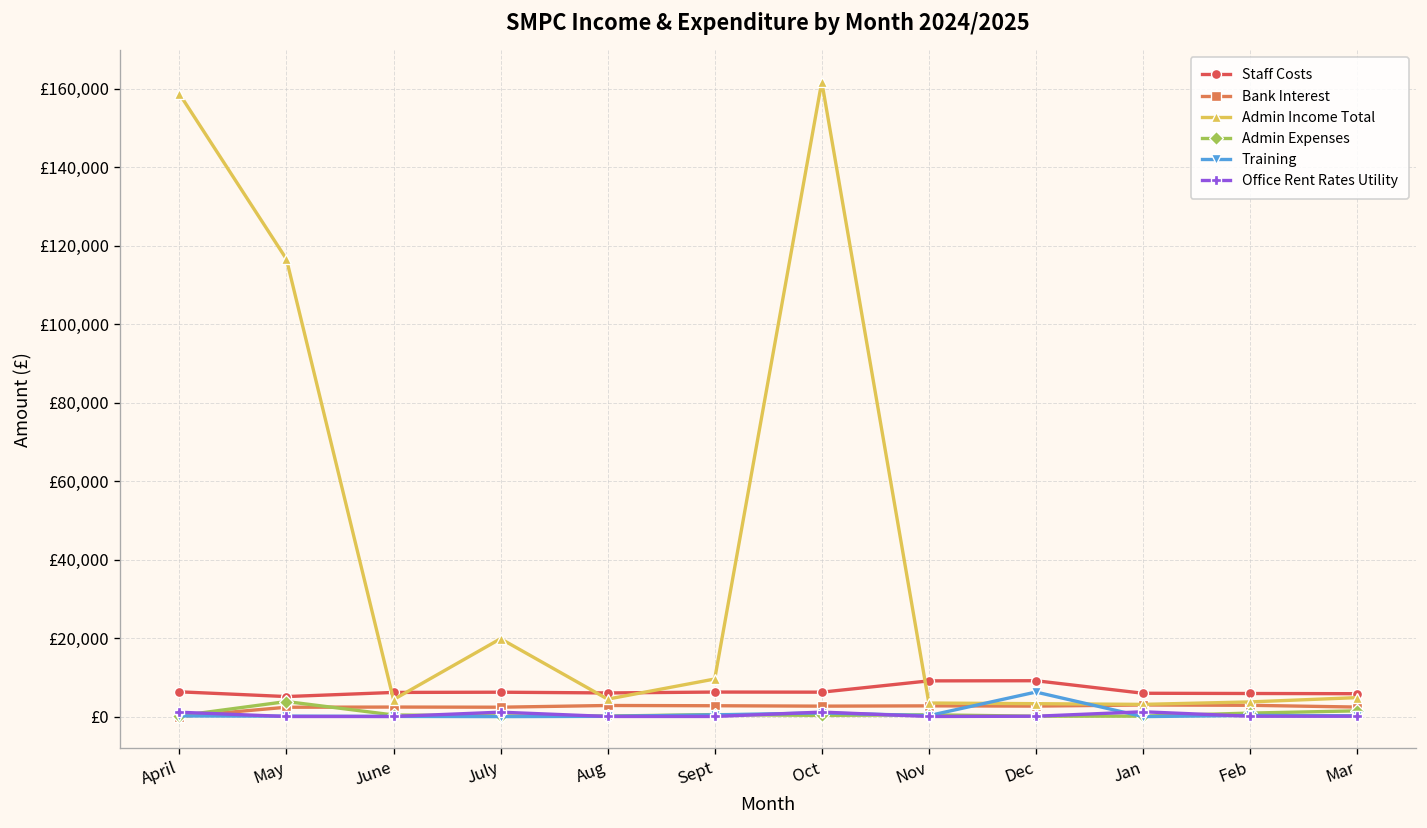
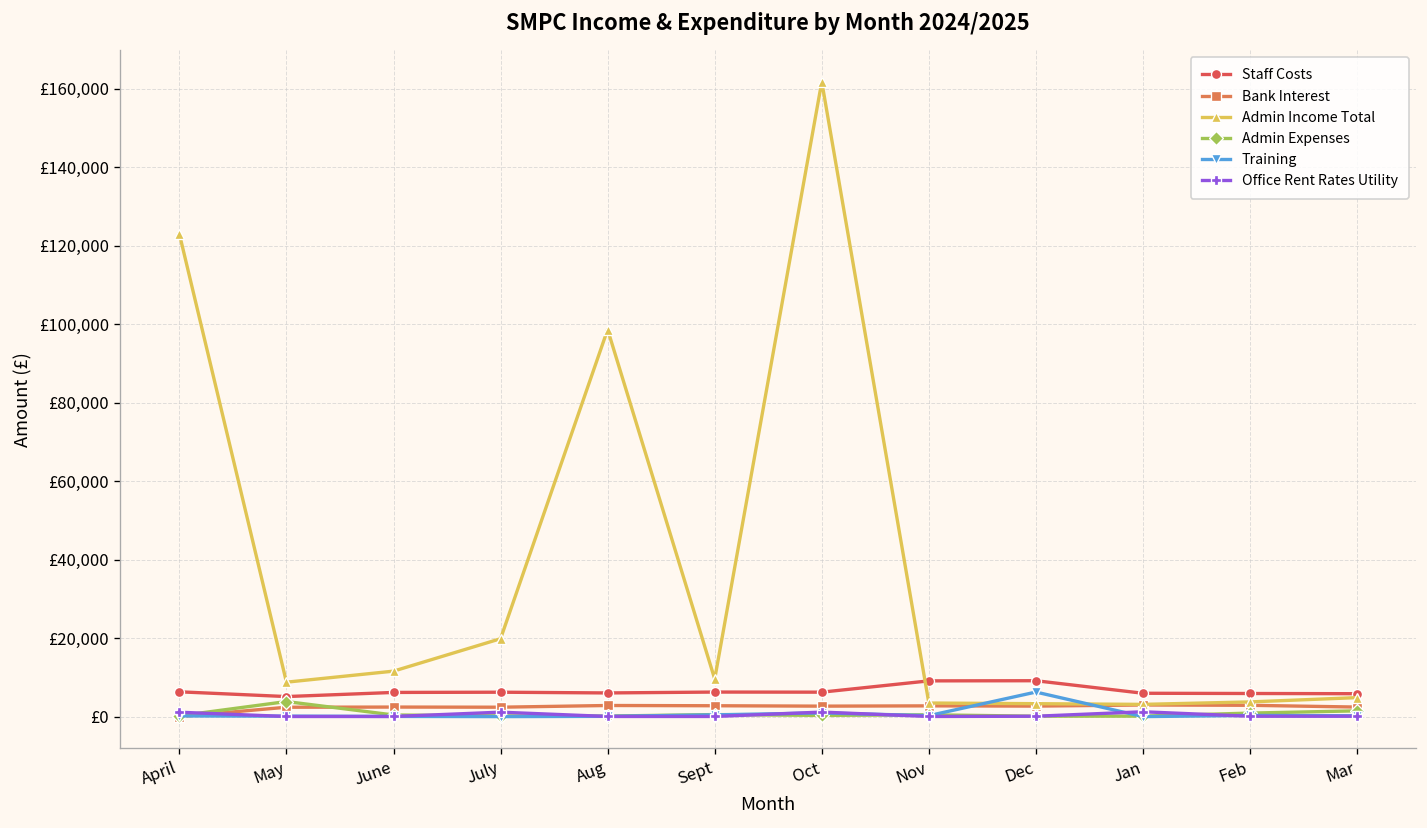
Admin Income Total, April: £159,000 -> £123,000
Admin Income Total, May: £117,000 -> £9,000
Admin Income Total, June: £4,000 -> £12,000
Admin Income Total, Aug: £4,000 -> £99,000
